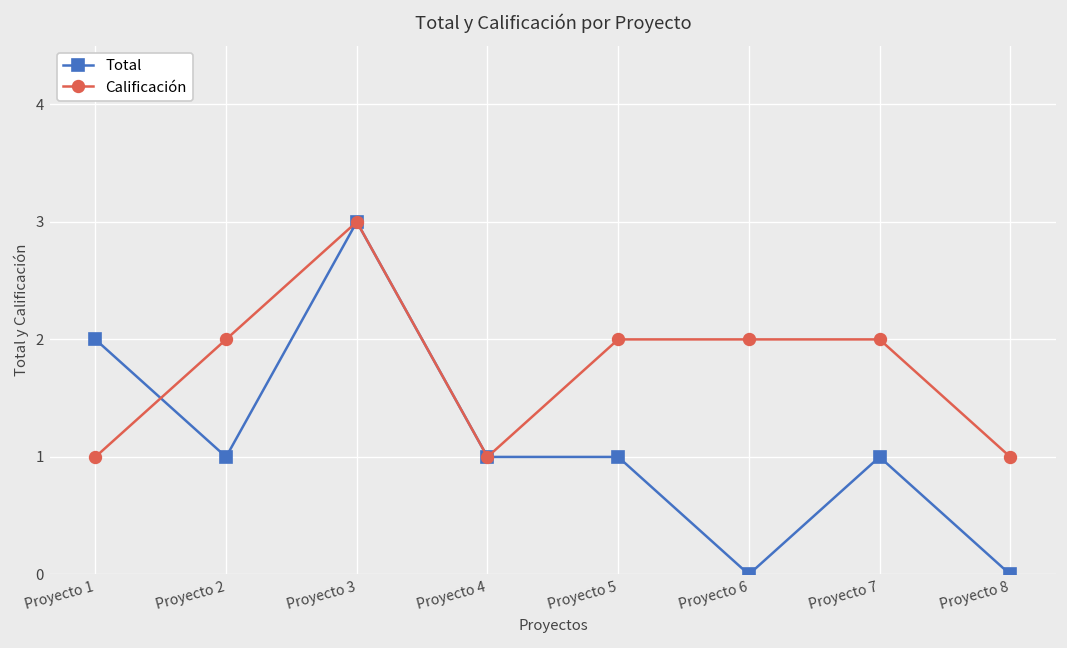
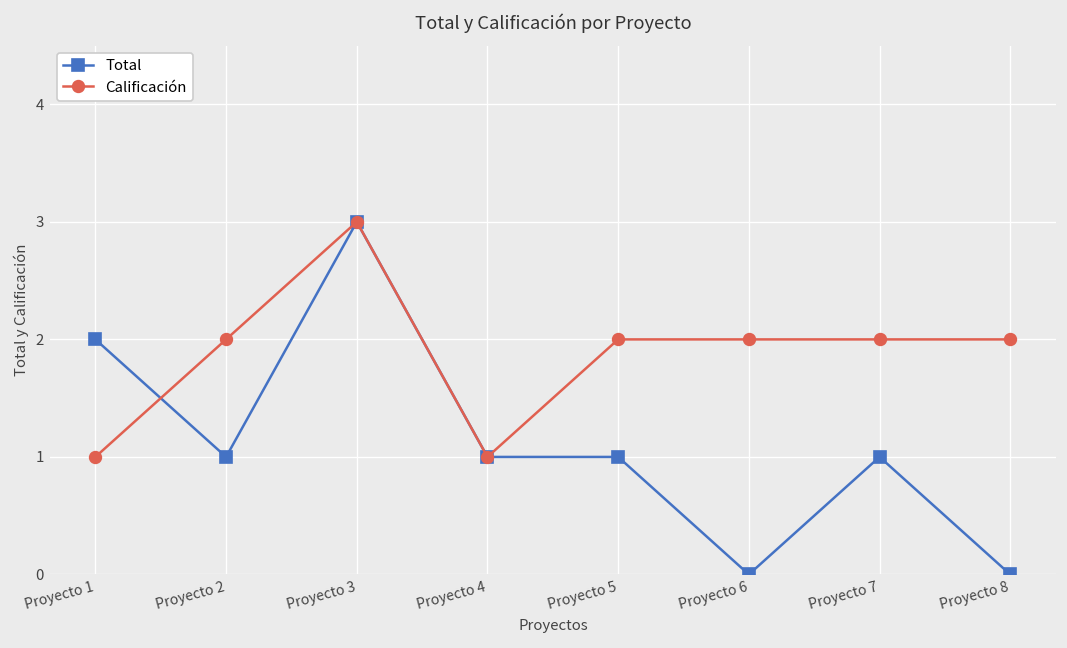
Calificación, Proyecto 8: 1 -> 2
